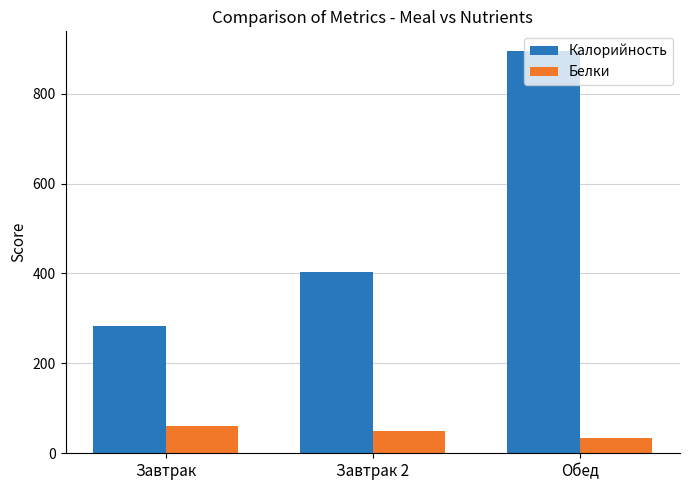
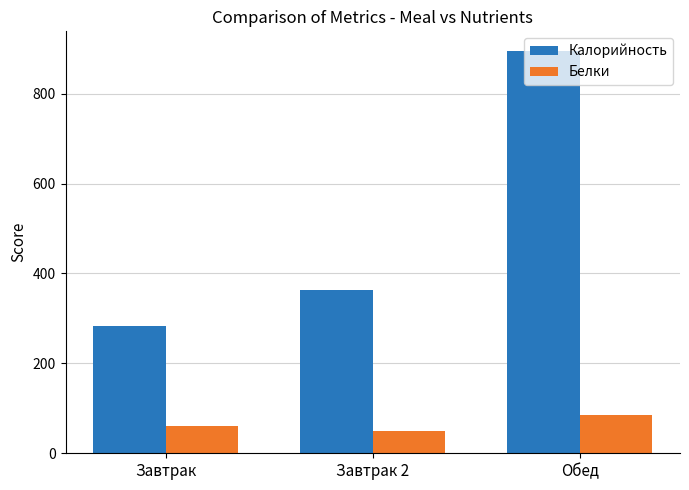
Калорийность, Завтрак 2: 400 -> 360
Белки, Обед: 30 -> 90
